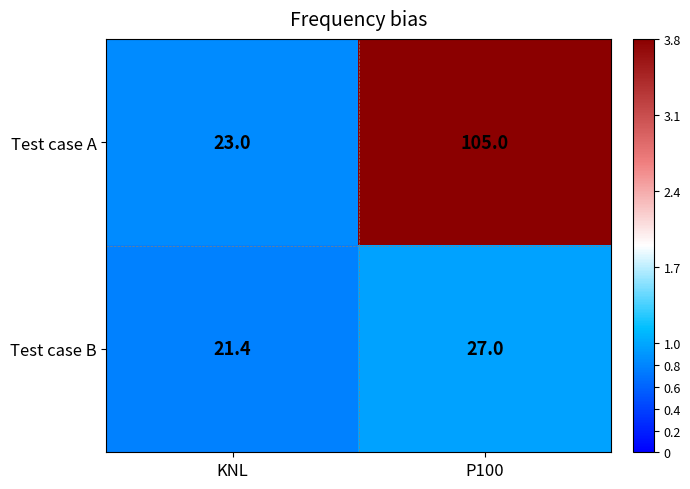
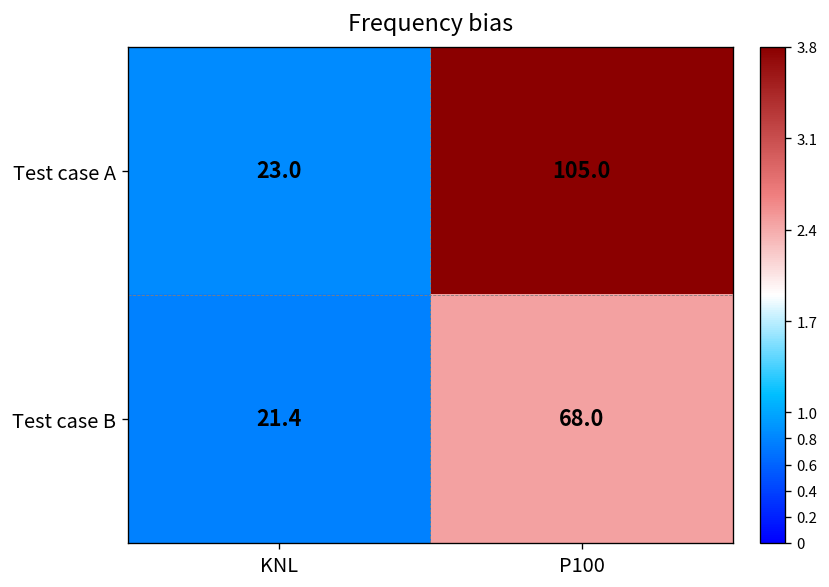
Test case B, P100: 27.0 -> 68.0
